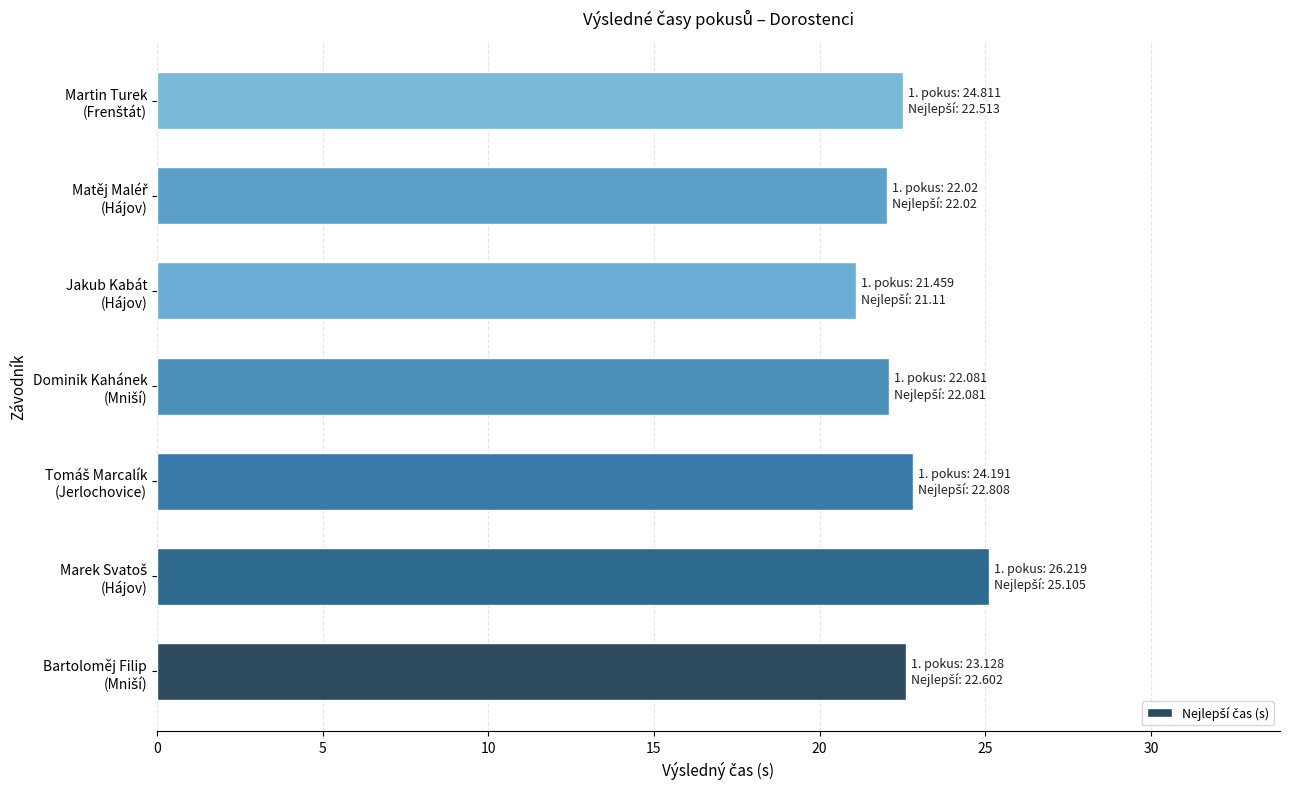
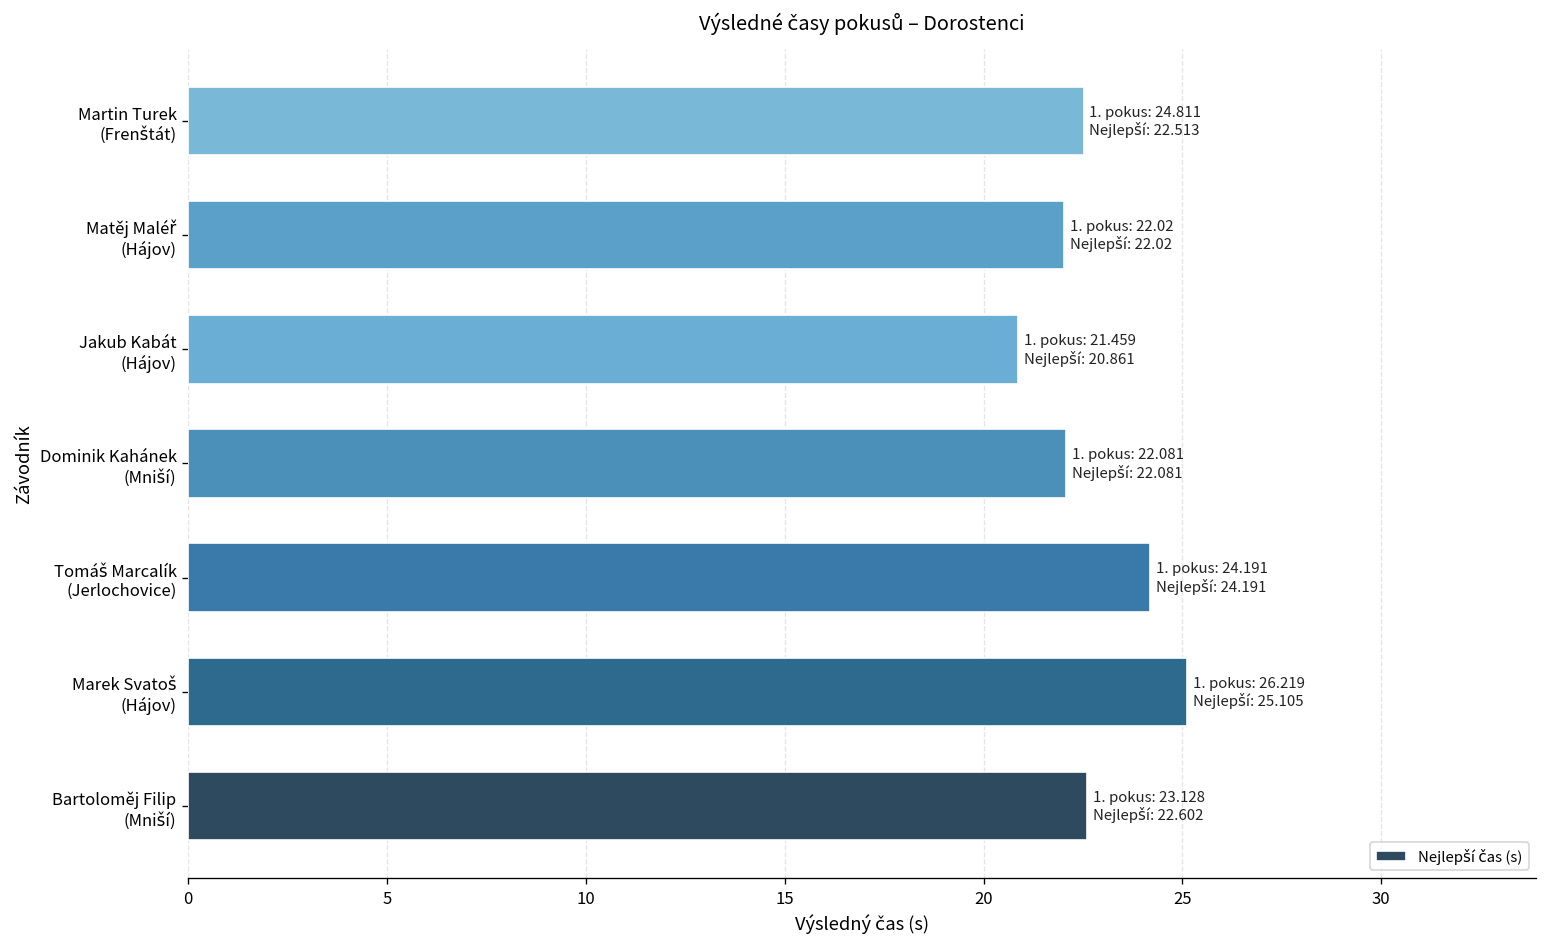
Jakub Kabát (Hájov): 21.11 -> 20.861
Tomáš Marcalík (Jerlochovice): 22.808 -> 24.191
